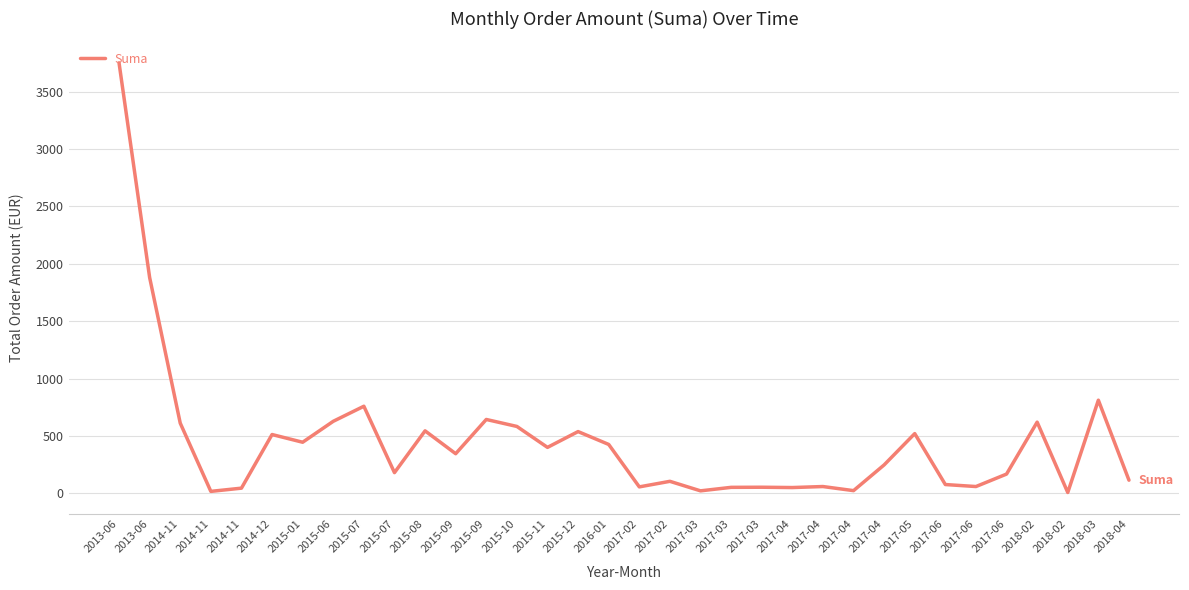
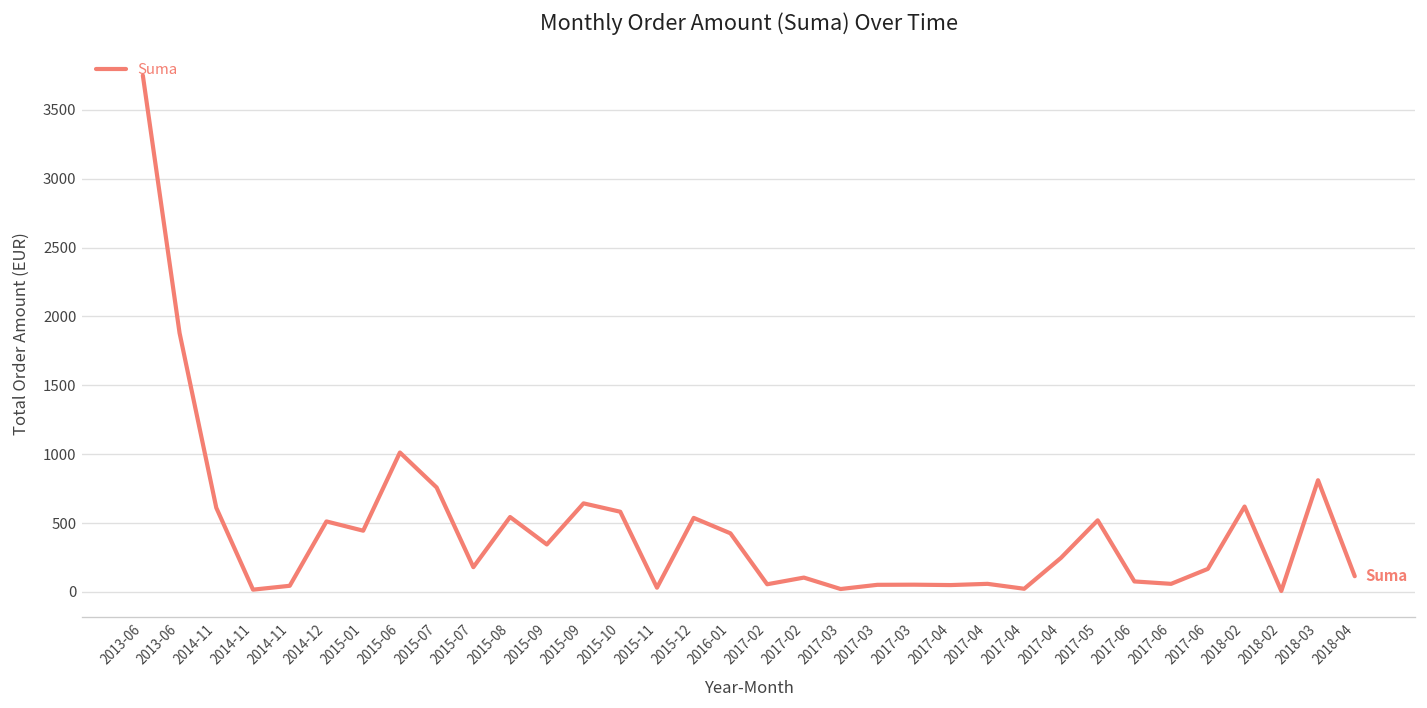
2015-06: 630 -> 1010
2015-11: 400 -> 30
